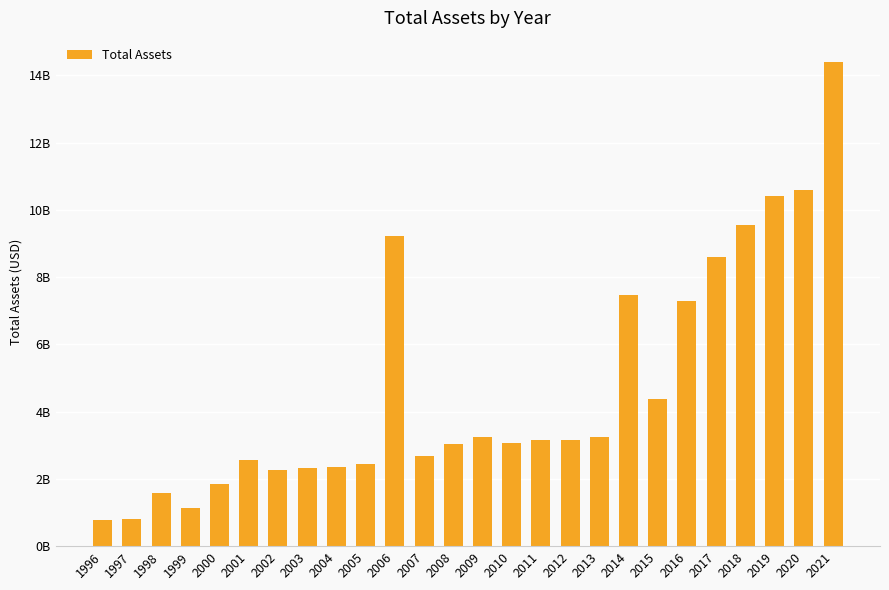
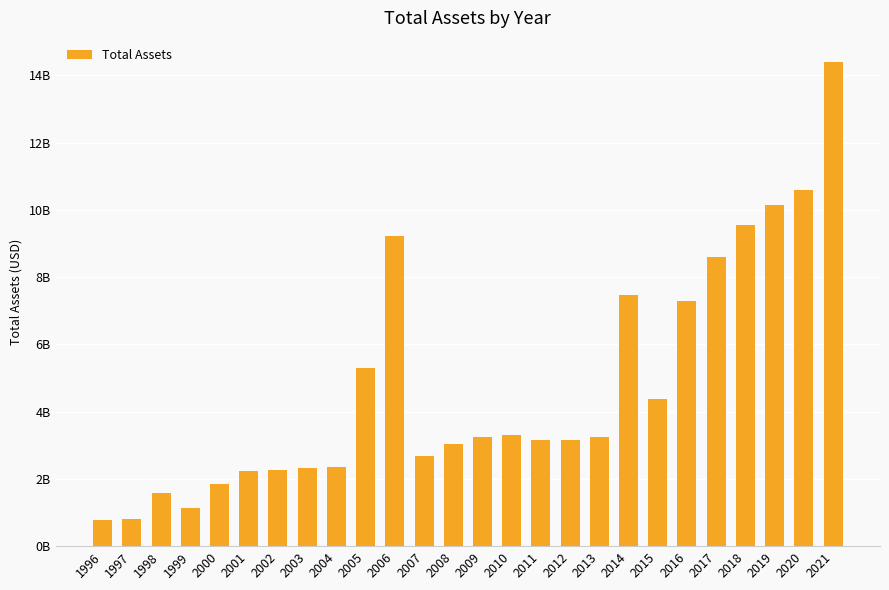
2001: 2600000000 -> 2200000000
2005: 2400000000 -> 5300000000
2010: 3100000000 -> 3300000000
2019: 10400000000 -> 10100000000
